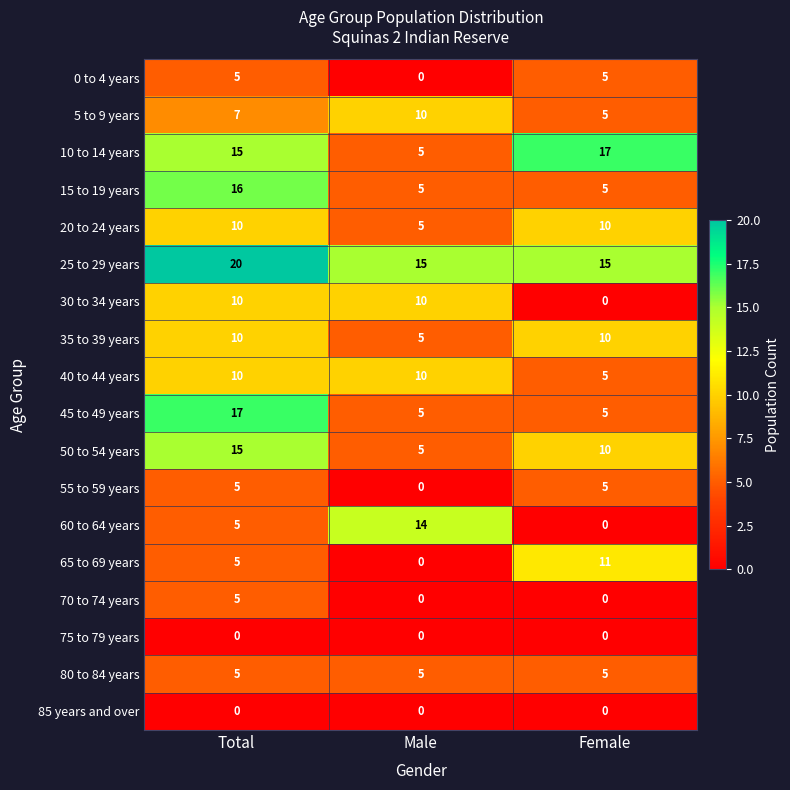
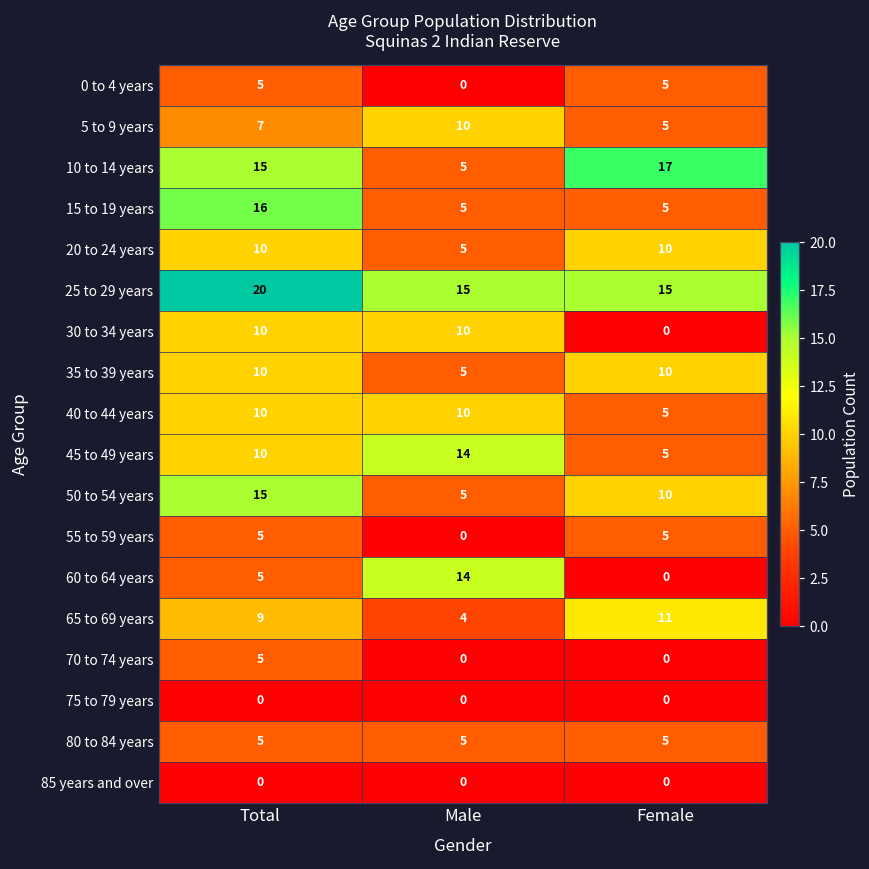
45 to 49 years, Total: 17 -> 10
45 to 49 years, Male: 5 -> 14
65 to 69 years, Total: 5 -> 9
65 to 69 years, Male: 0 -> 4
